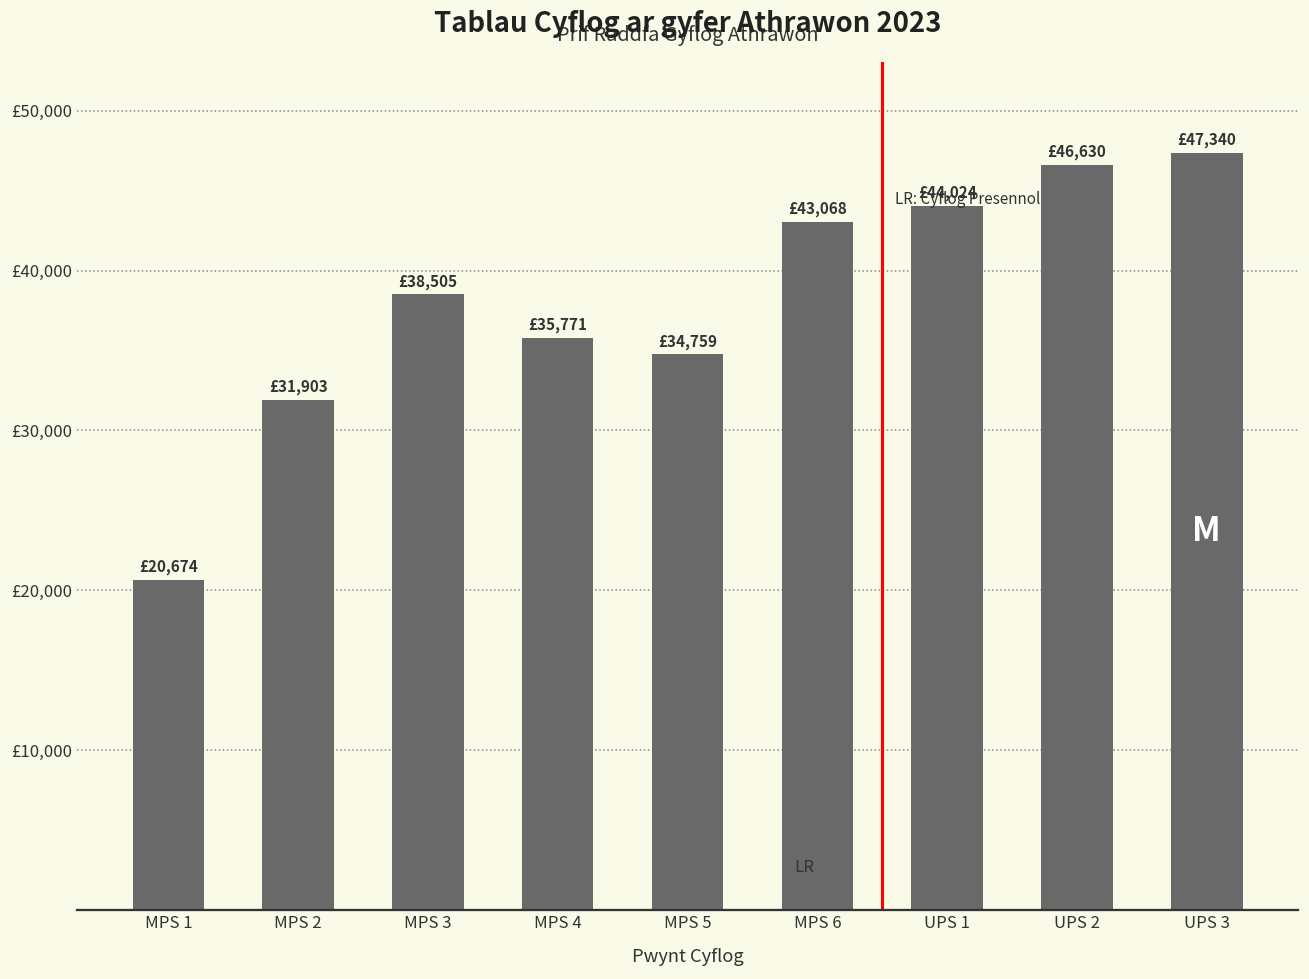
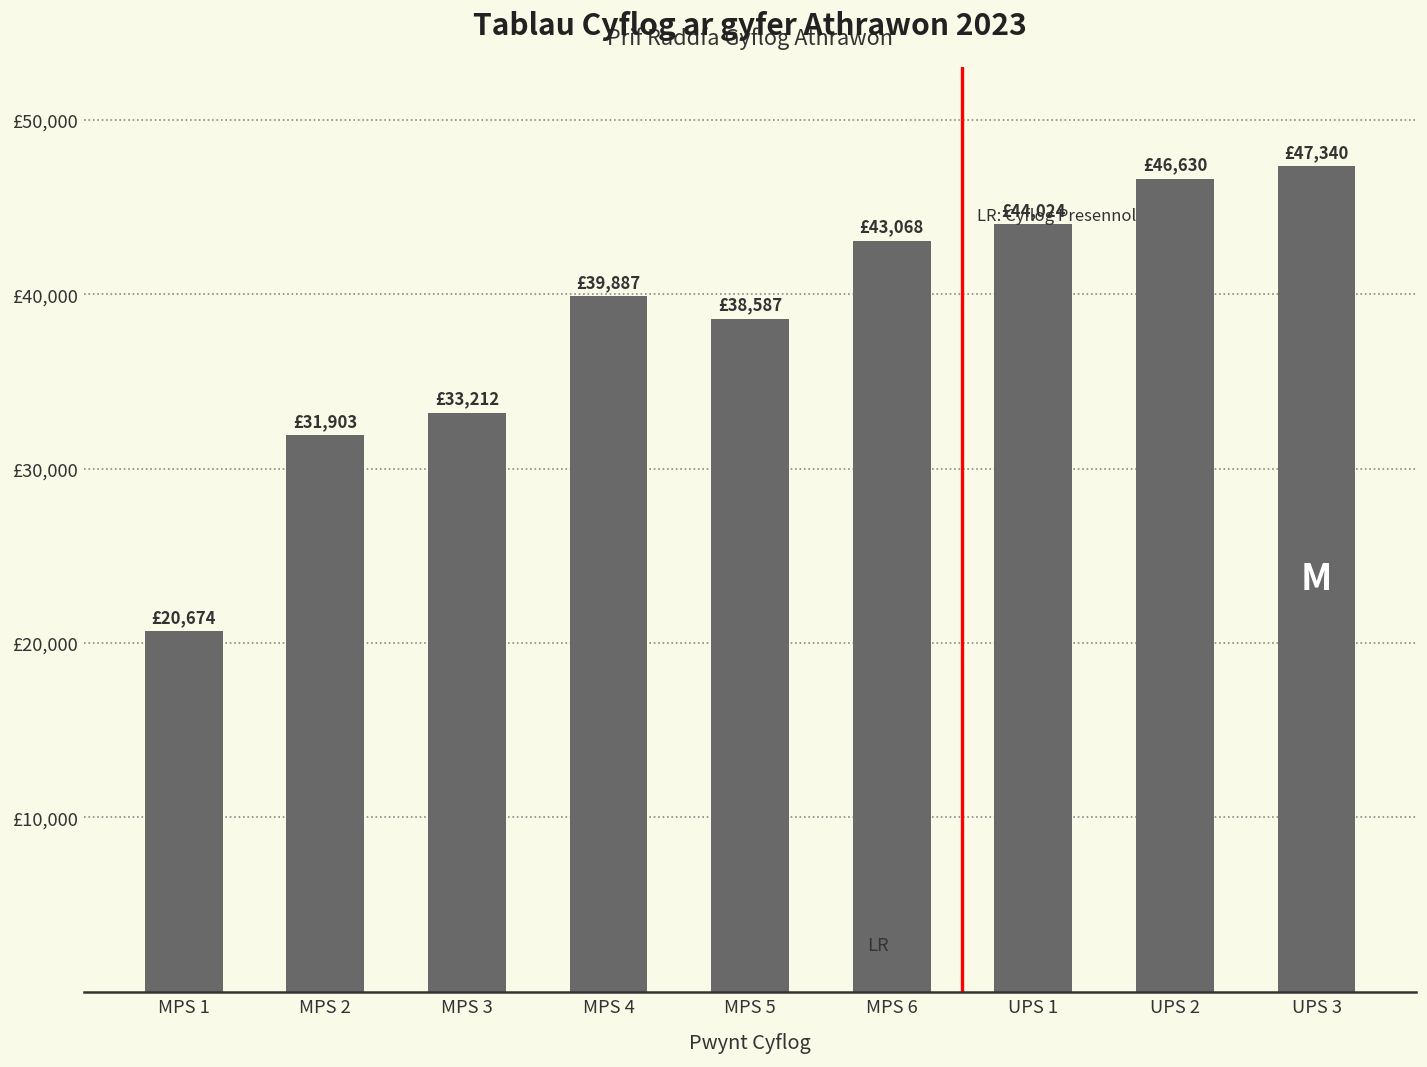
MPS 3: £38,505 -> £33,212
MPS 4: £35,771 -> £39,887
MPS 5: £34,759 -> £38,587
